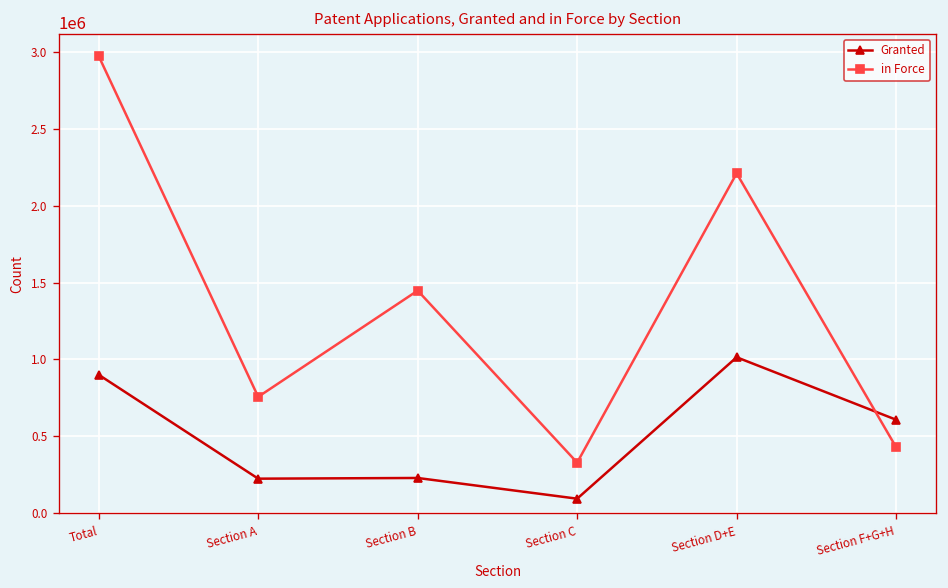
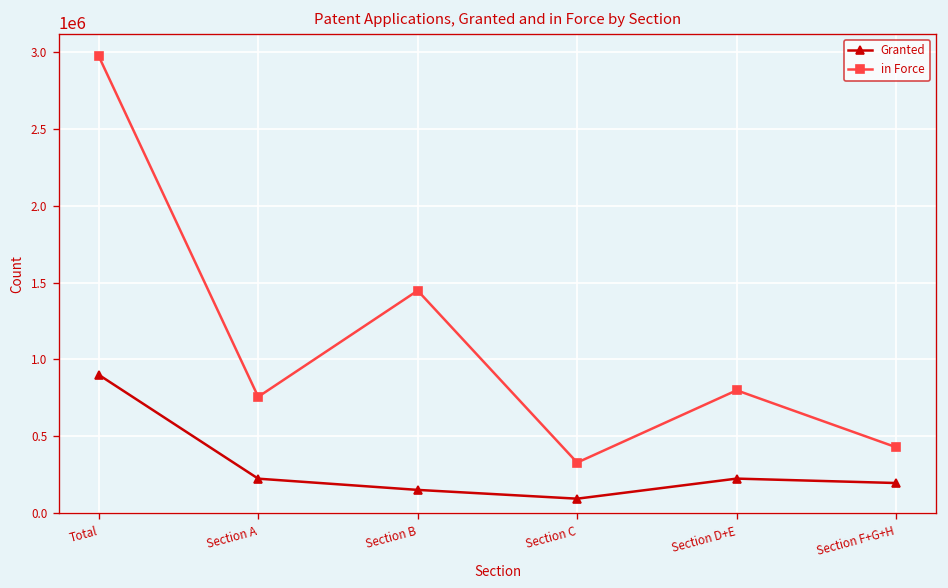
Granted, Section B: 230000 -> 150000
Granted, Section D+E: 1010000 -> 230000
in Force, Section D+E: 2210000 -> 800000
Granted, Section F+G+H: 610000 -> 200000
